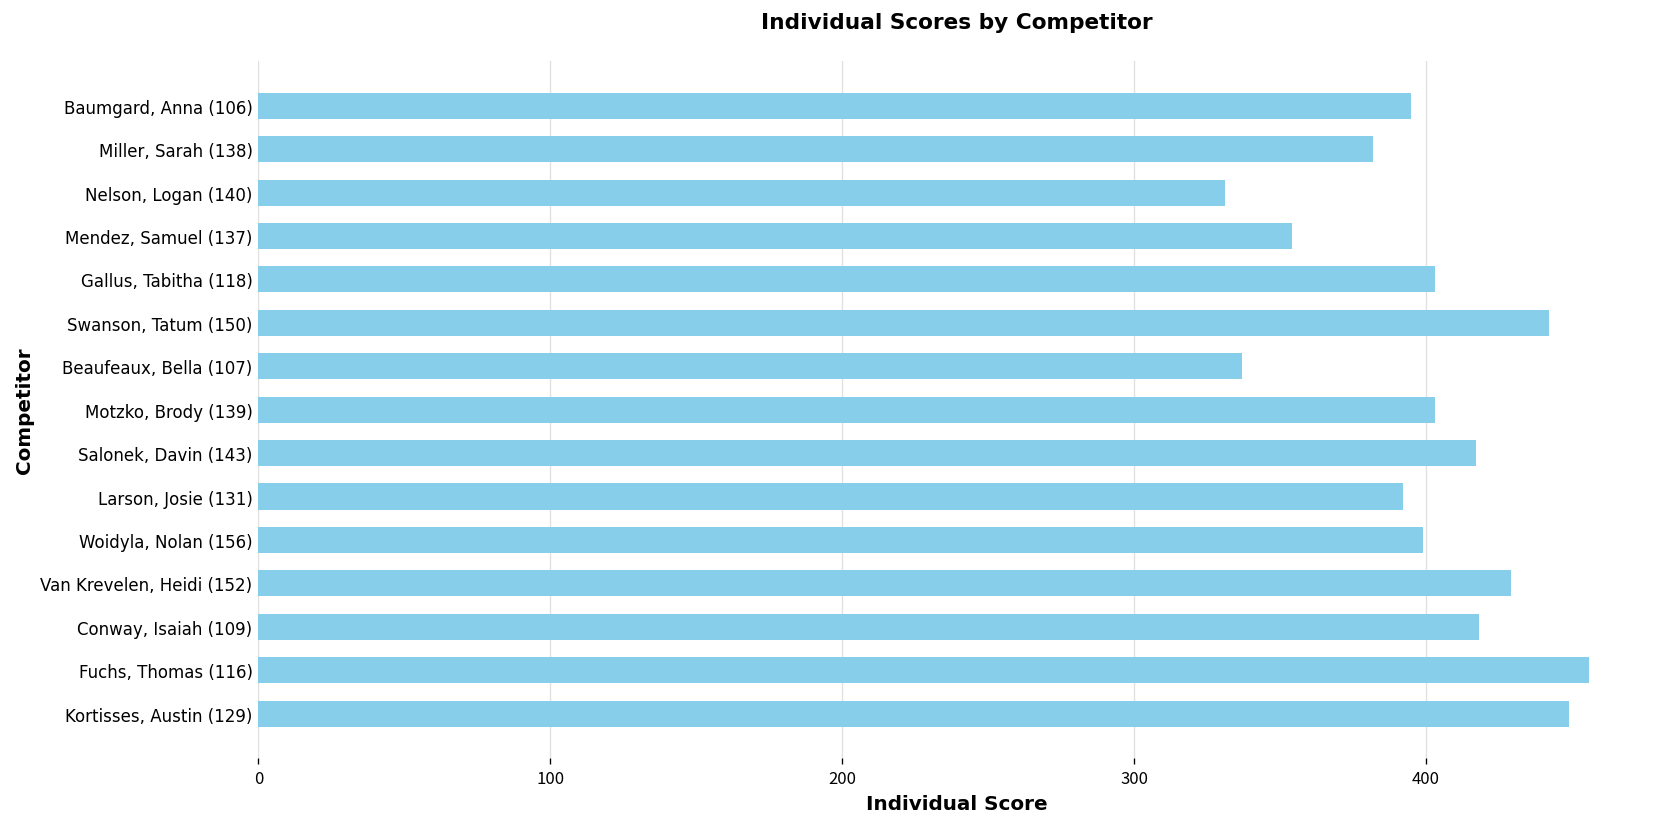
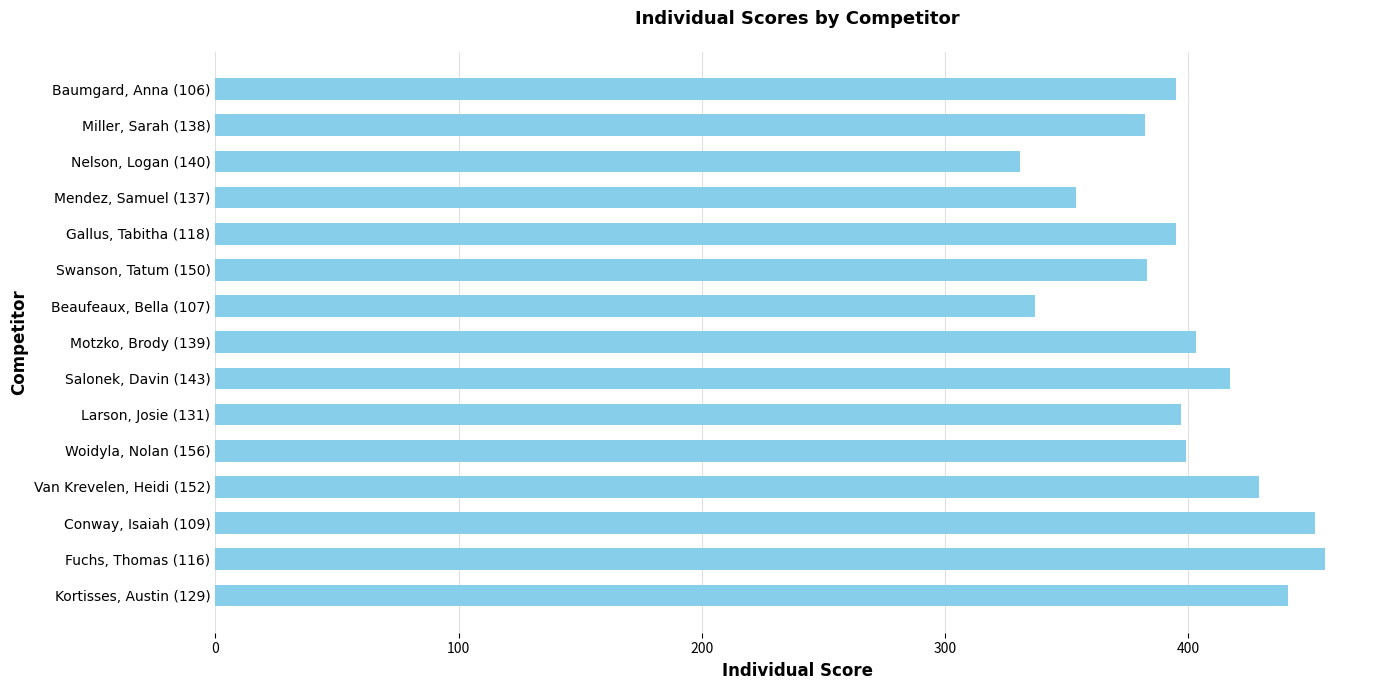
Gallus, Tabitha (118): 403 -> 395
Swanson, Tatum (150): 442 -> 383
Larson, Josie (131): 392 -> 397
Conway, Isaiah (109): 418 -> 452
Kortisses, Austin (129): 449 -> 441
